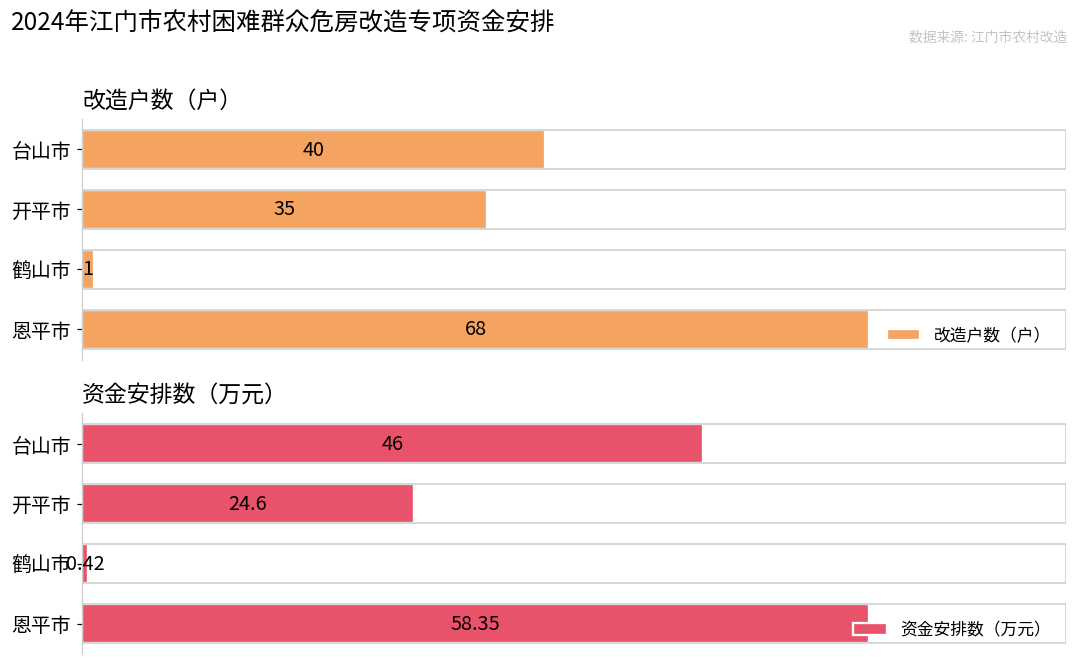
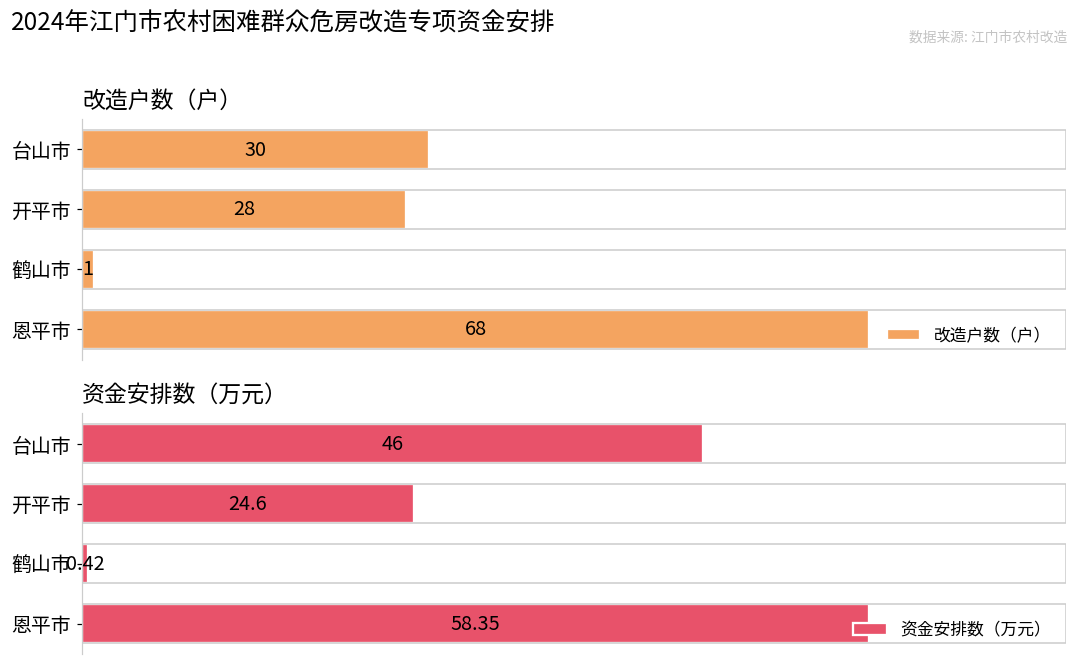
改造户数（户）, 台山市: 40 -> 30
改造户数（户）, 开平市: 35 -> 28
